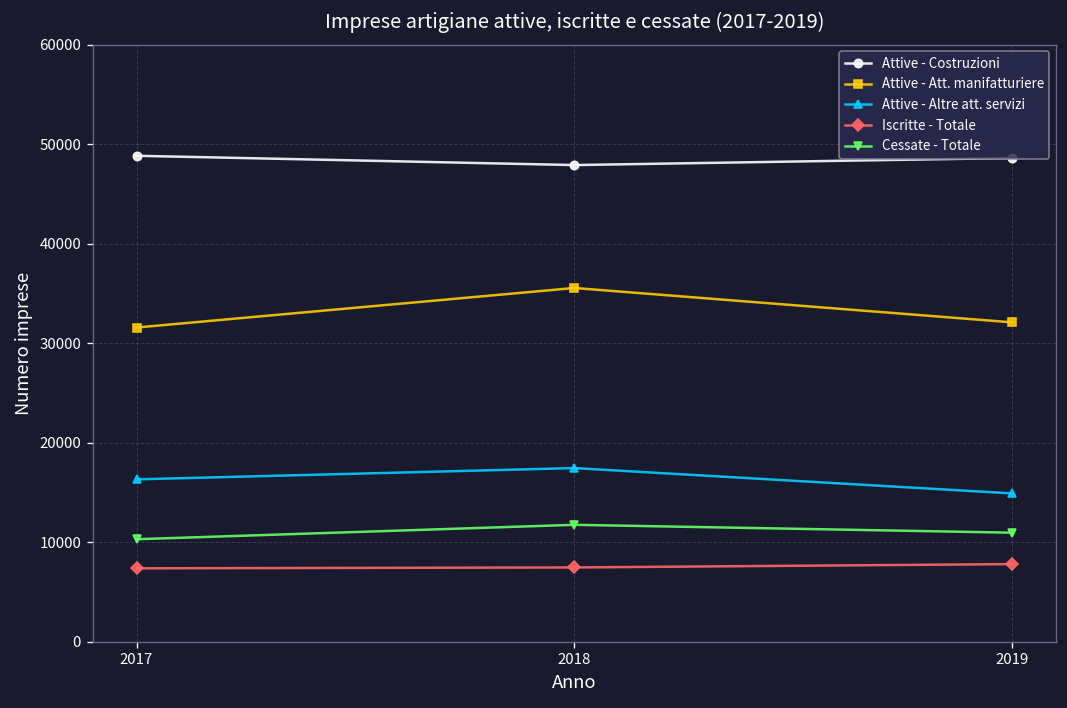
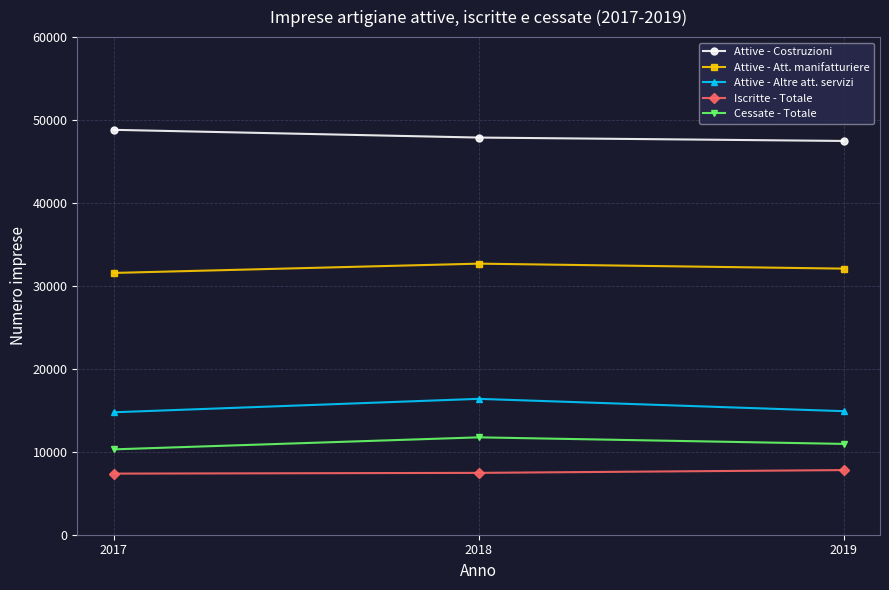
Attive - Altre att. servizi, 2017: 16000 -> 15000
Attive - Att. manifatturiere, 2018: 36000 -> 33000
Attive - Altre att. servizi, 2018: 17000 -> 16000
Attive - Costruzioni, 2019: 49000 -> 47000
